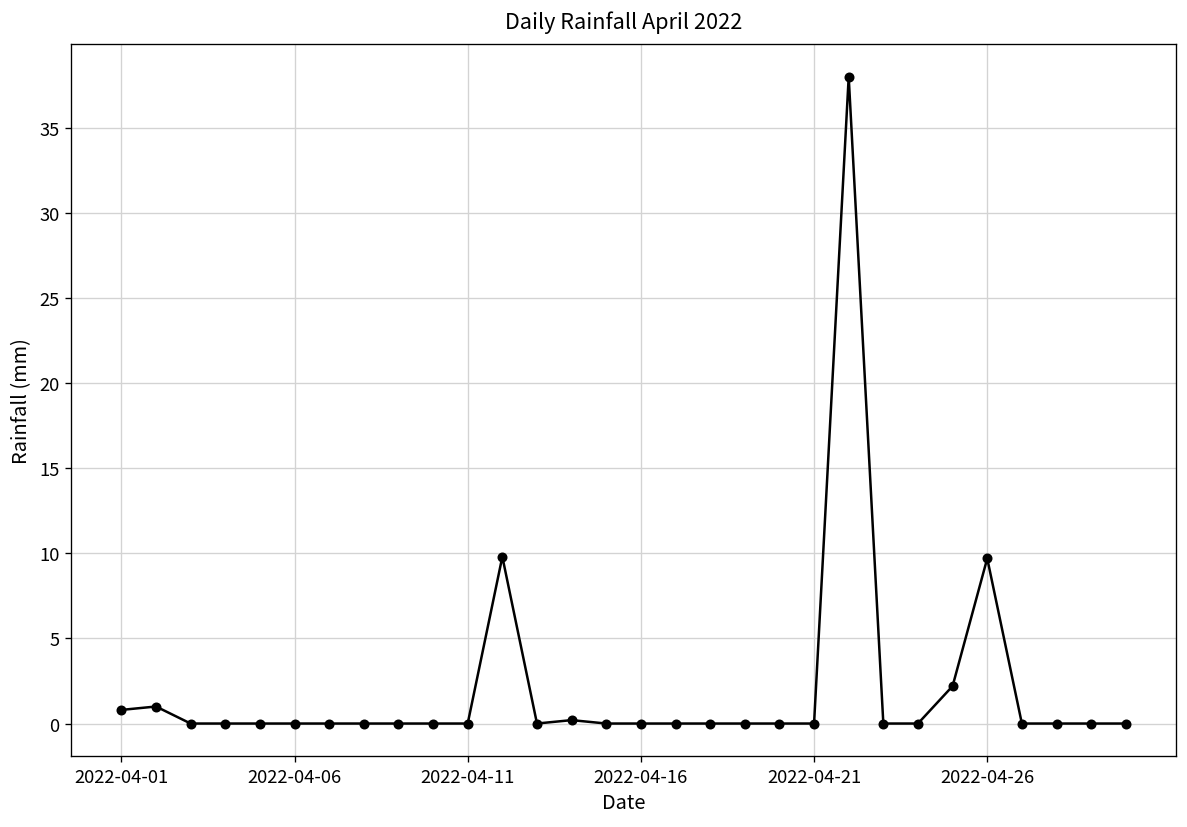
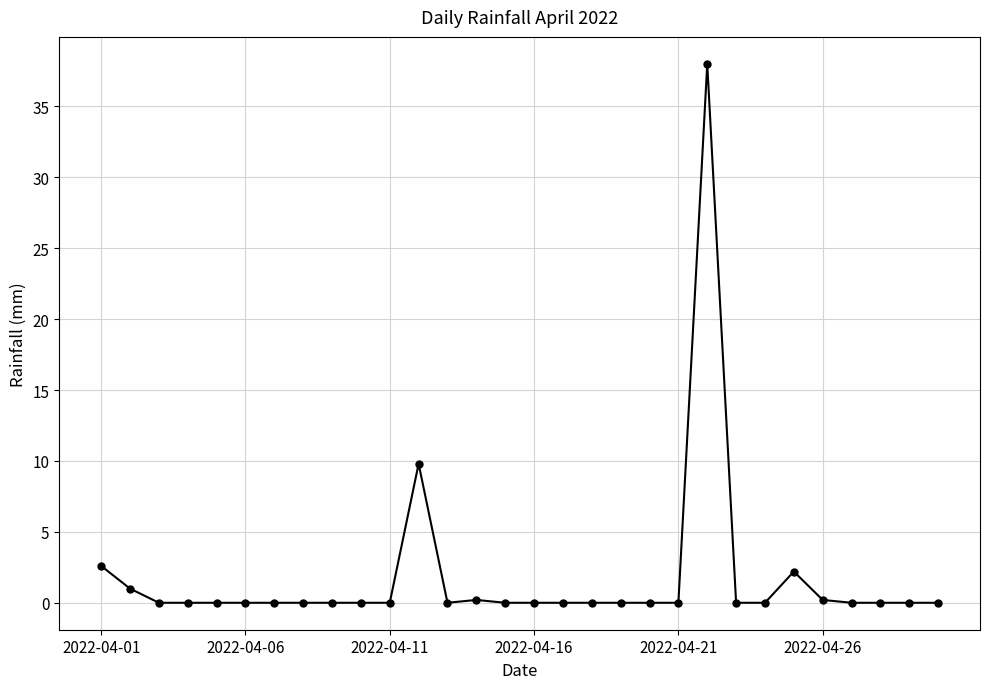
2022-04-01: 0.8 -> 2.6
2022-04-26: 9.7 -> 0.2
